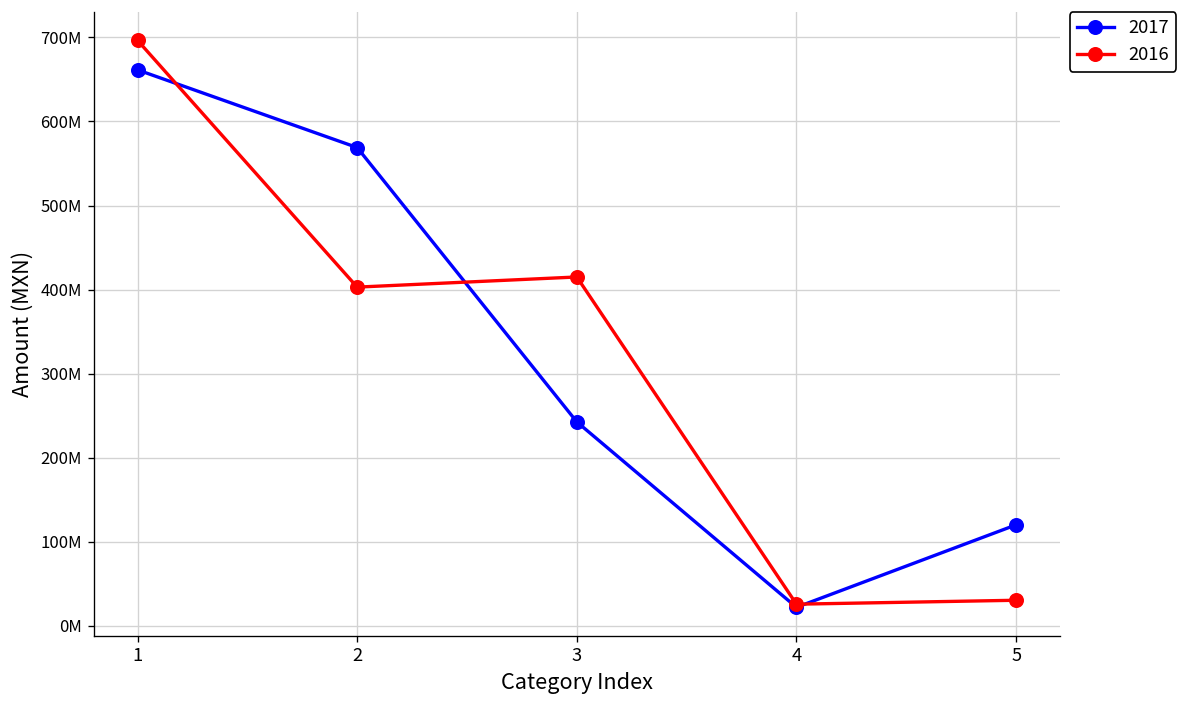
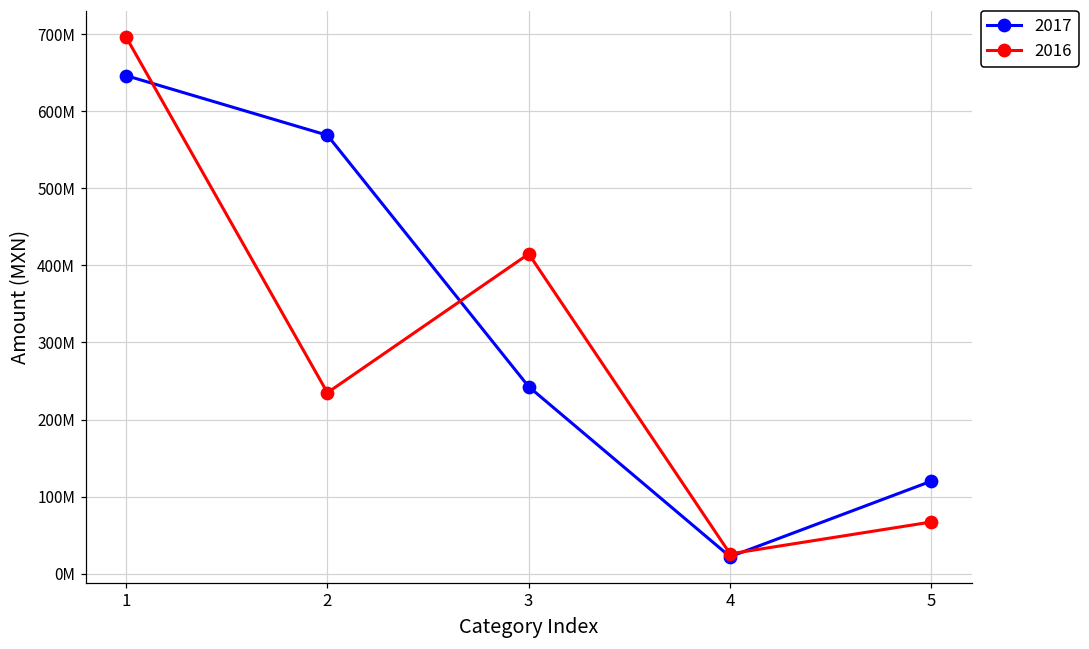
2017, 1: 660000000 -> 650000000
2016, 2: 400000000 -> 230000000
2016, 5: 30000000 -> 70000000
